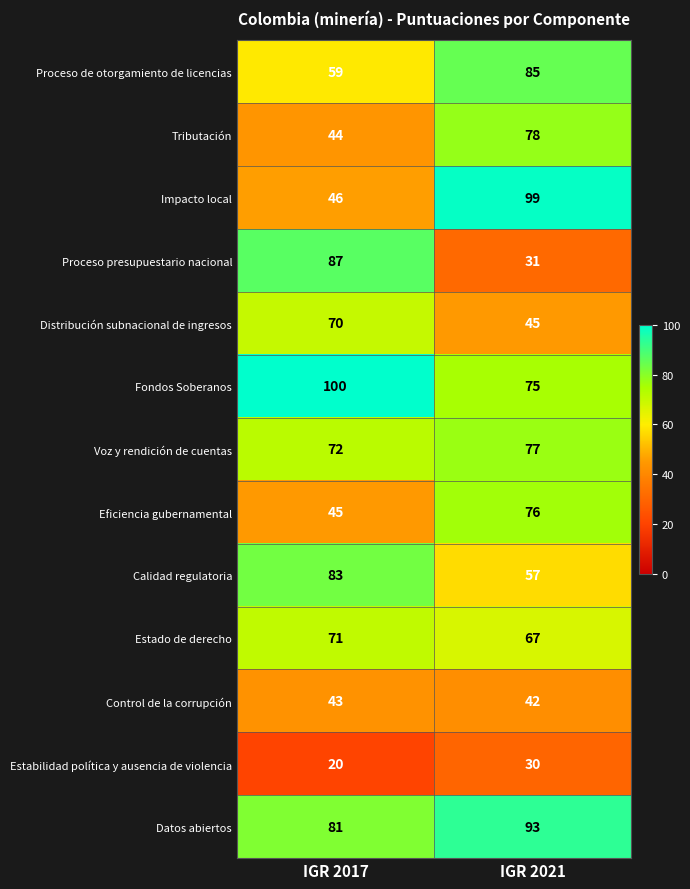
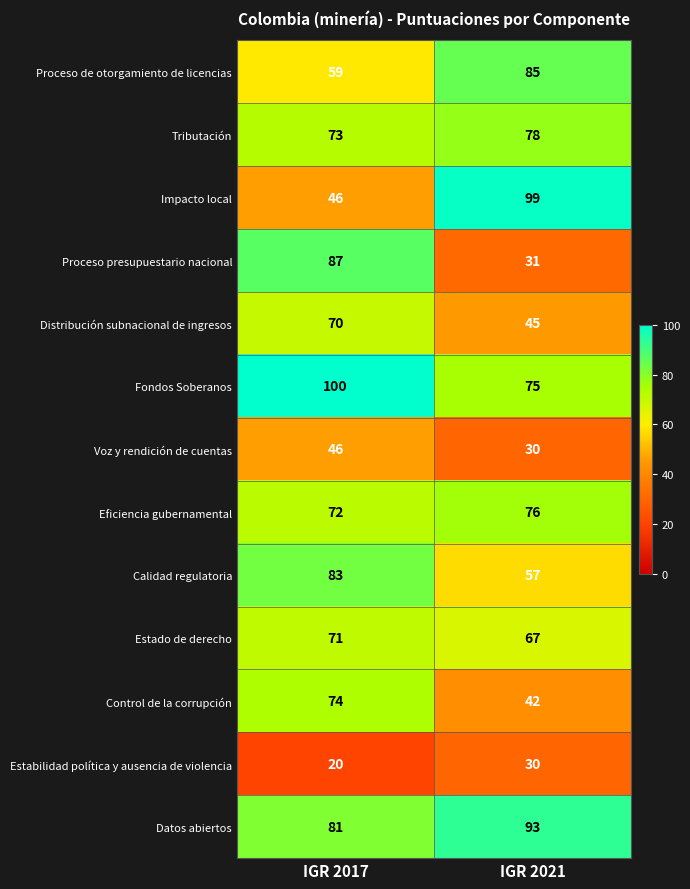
Tributación, IGR 2017: 44 -> 73
Voz y rendición de cuentas, IGR 2017: 72 -> 46
Voz y rendición de cuentas, IGR 2021: 77 -> 30
Eficiencia gubernamental, IGR 2017: 45 -> 72
Control de la corrupción, IGR 2017: 43 -> 74
